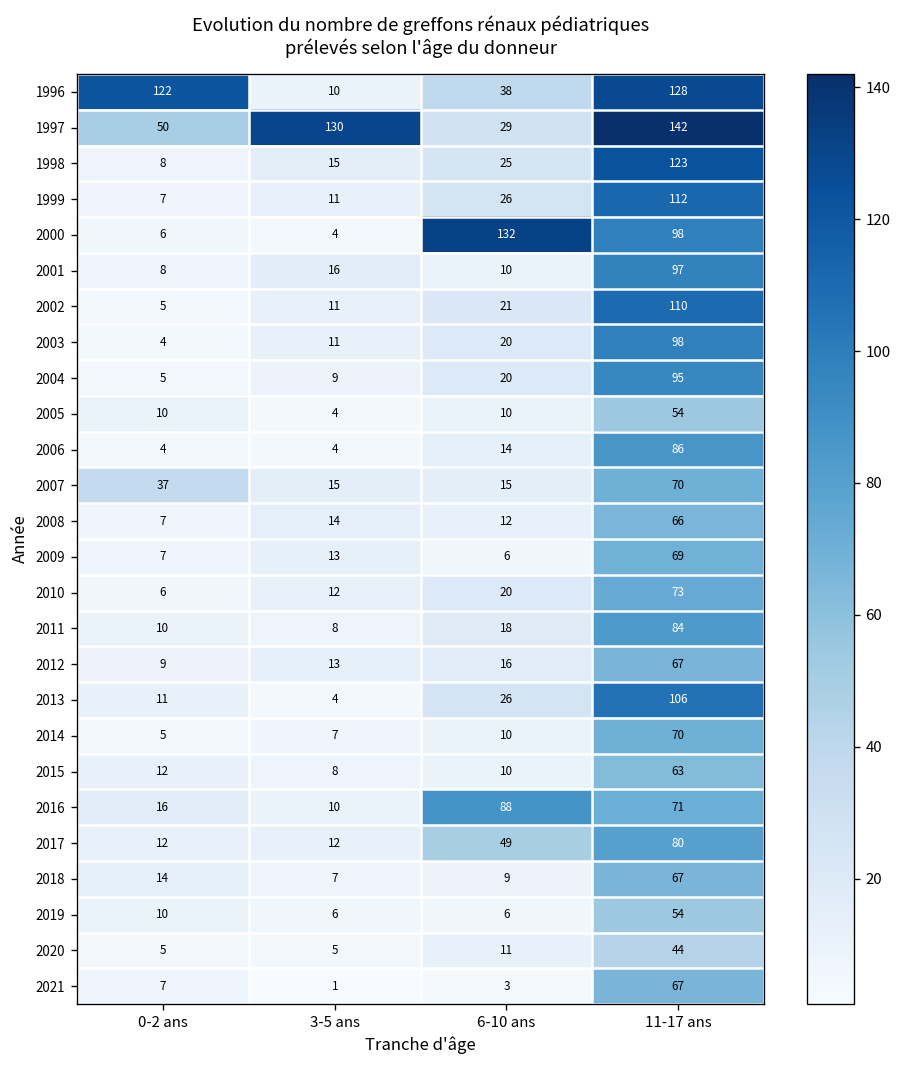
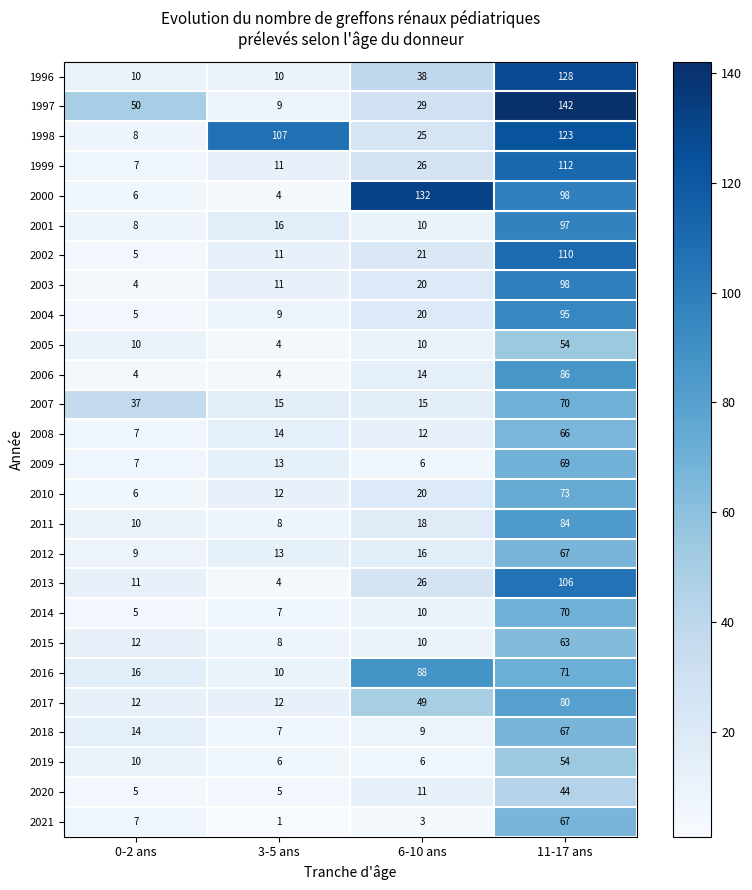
1996, 0-2 ans: 122 -> 10
1997, 3-5 ans: 130 -> 9
1998, 3-5 ans: 15 -> 107
